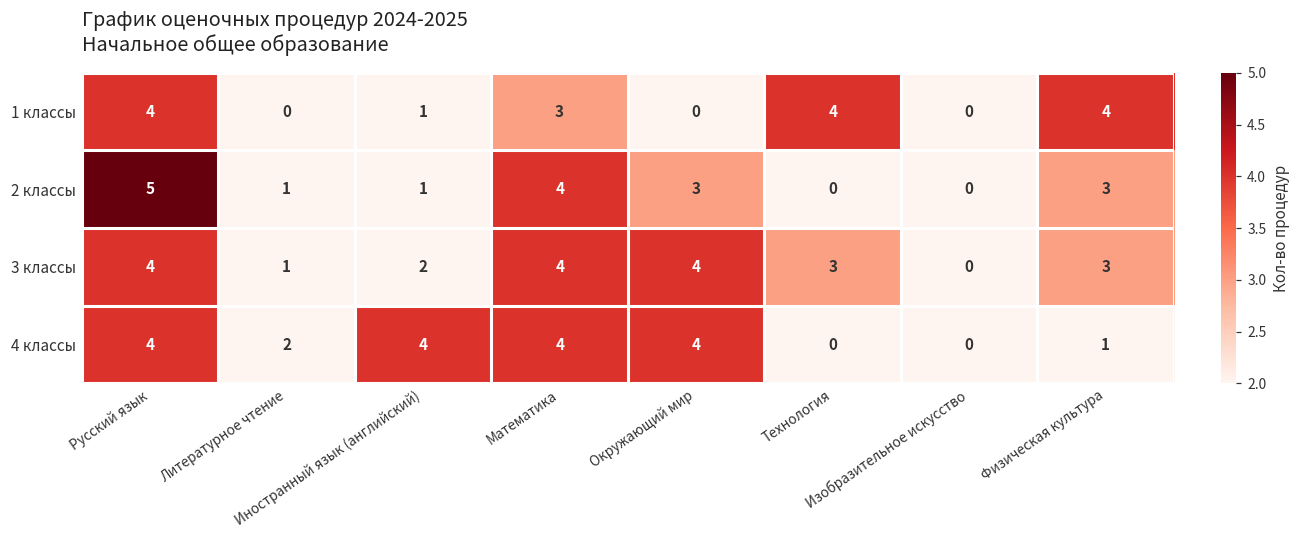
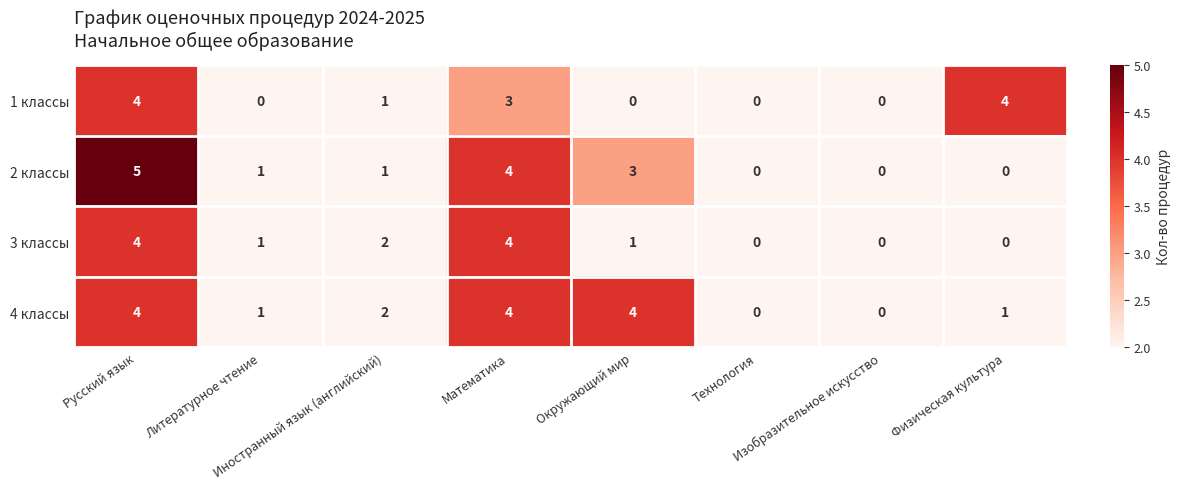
1 классы, Технология: 4 -> 0
2 классы, Физическая культура: 3 -> 0
3 классы, Окружающий мир: 4 -> 1
3 классы, Технология: 3 -> 0
3 классы, Физическая культура: 3 -> 0
4 классы, Литературное чтение: 2 -> 1
4 классы, Иностранный язык (английский): 4 -> 2
